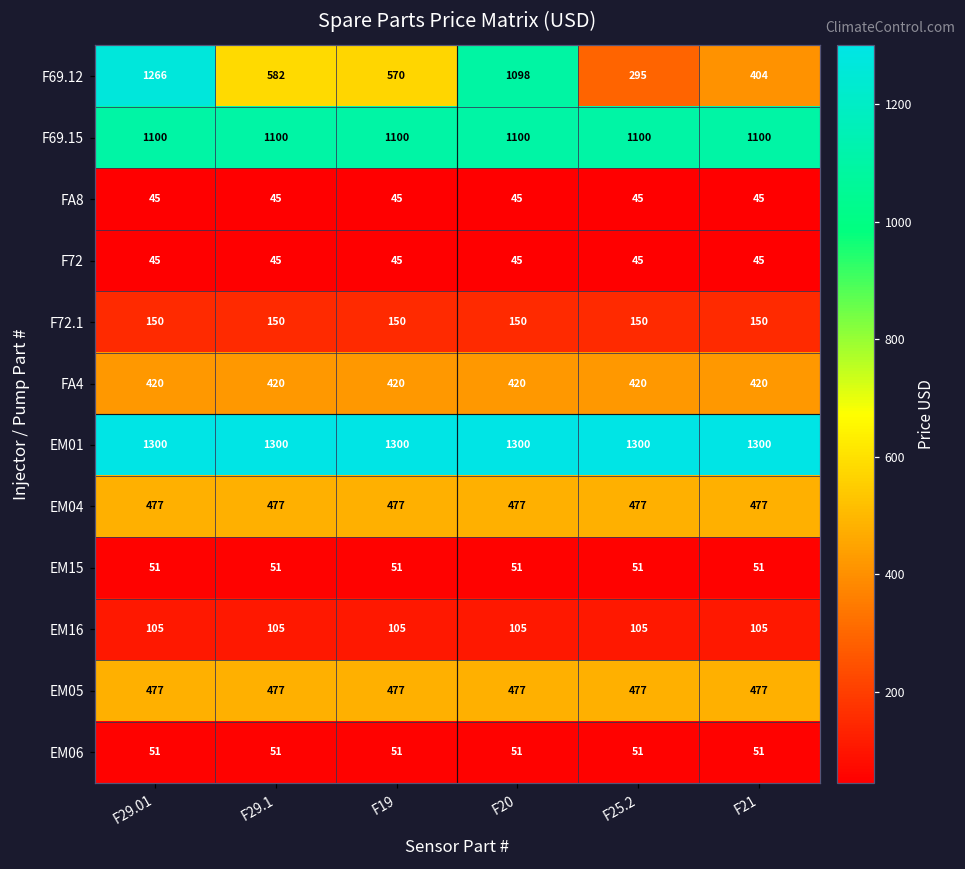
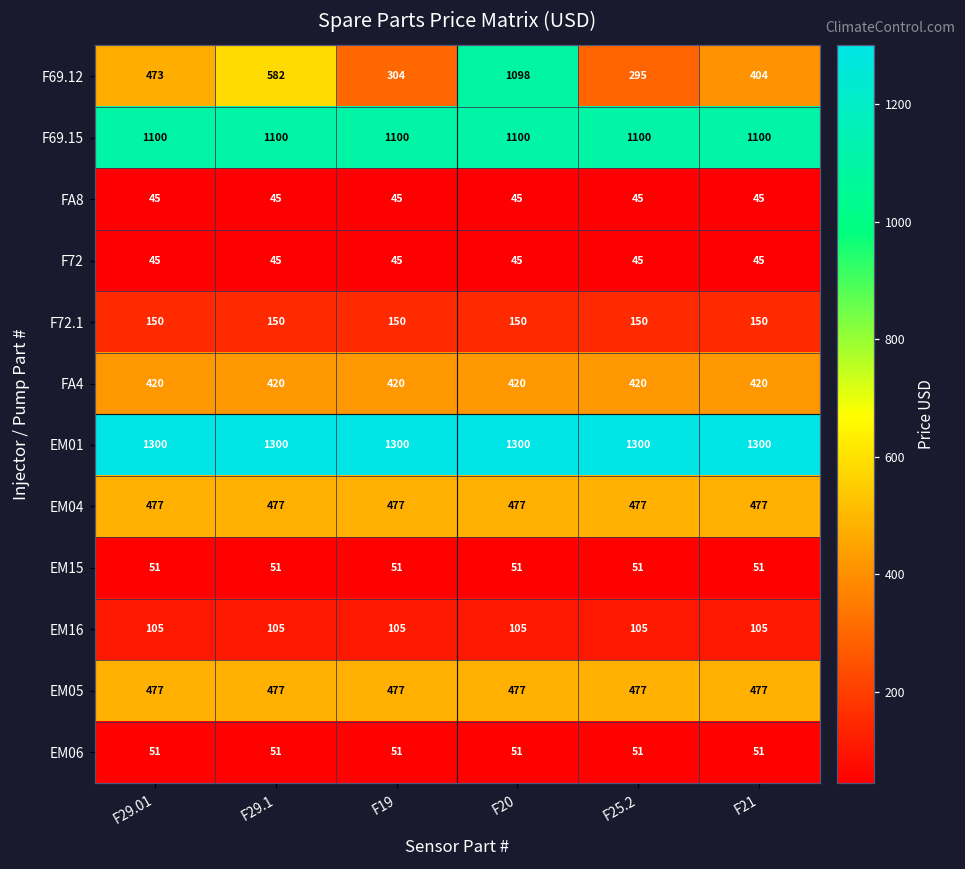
F69.12, F29.01: 1266 -> 473
F69.12, F19: 570 -> 304
